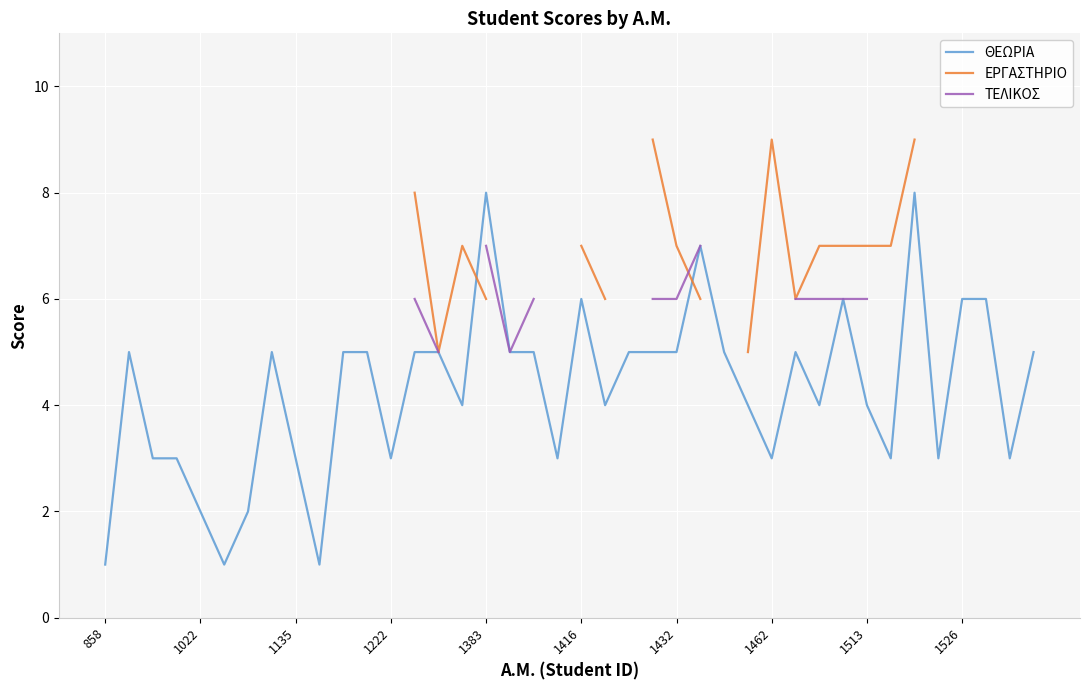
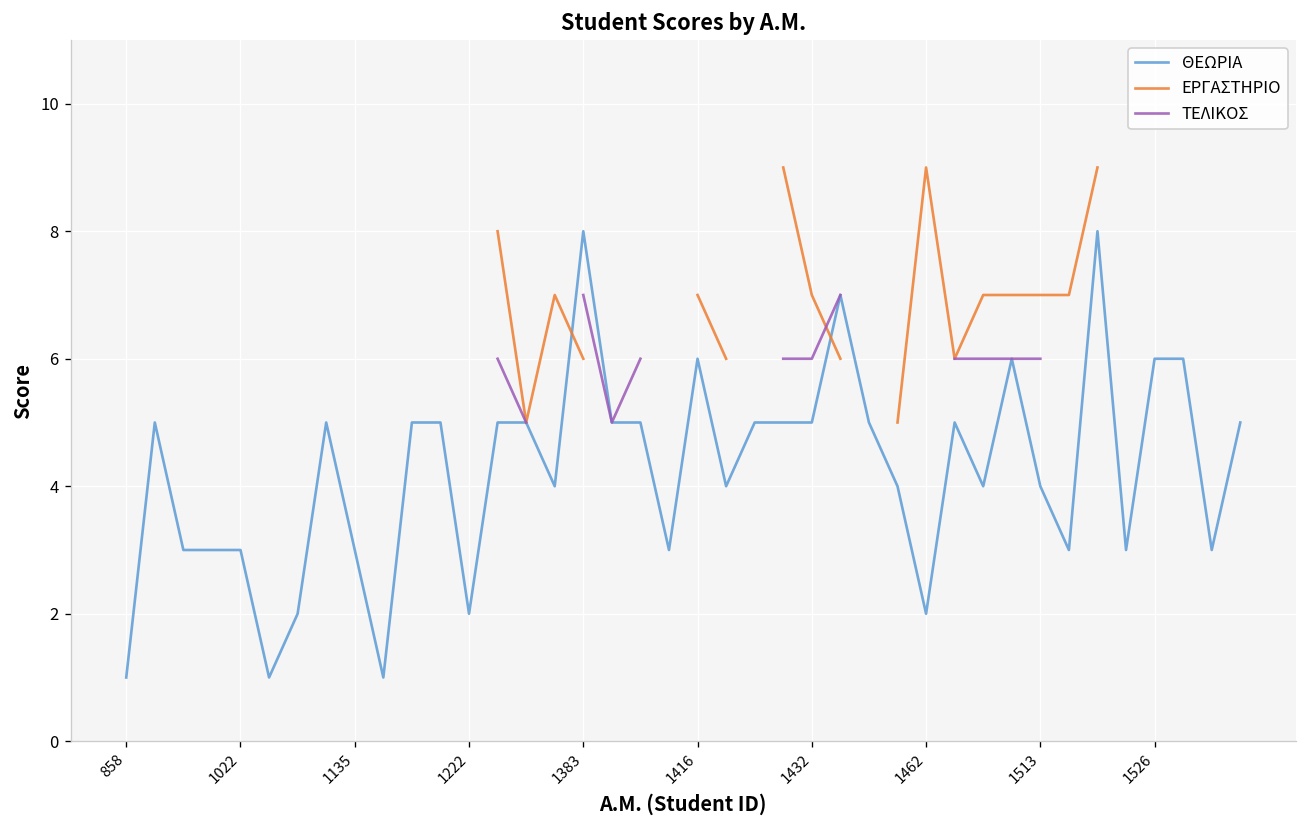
ΘΕΩΡΙΑ, 1022: 2 -> 3
ΘΕΩΡΙΑ, 1222: 3 -> 2
ΘΕΩΡΙΑ, 1462: 3 -> 2
